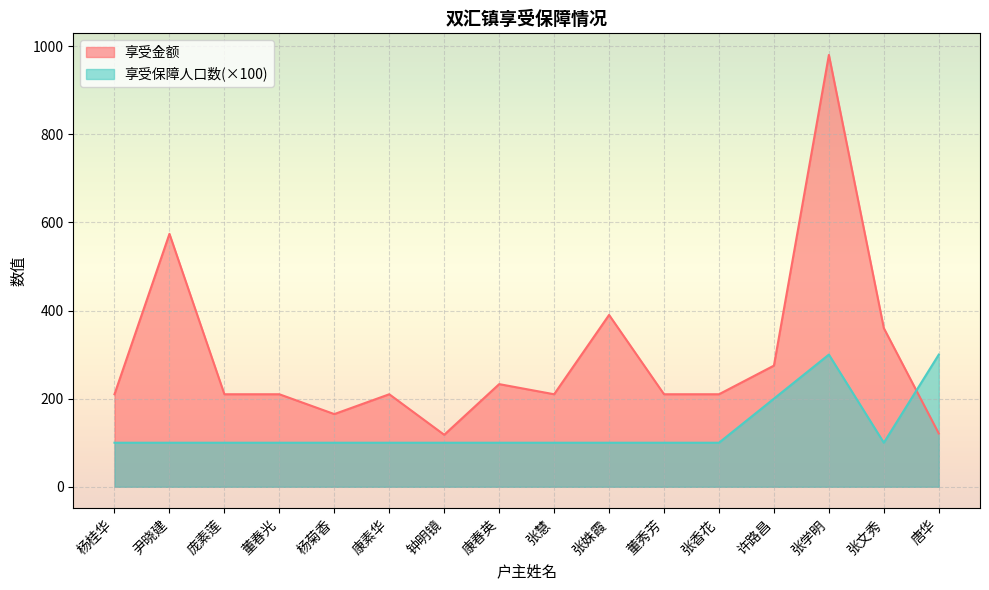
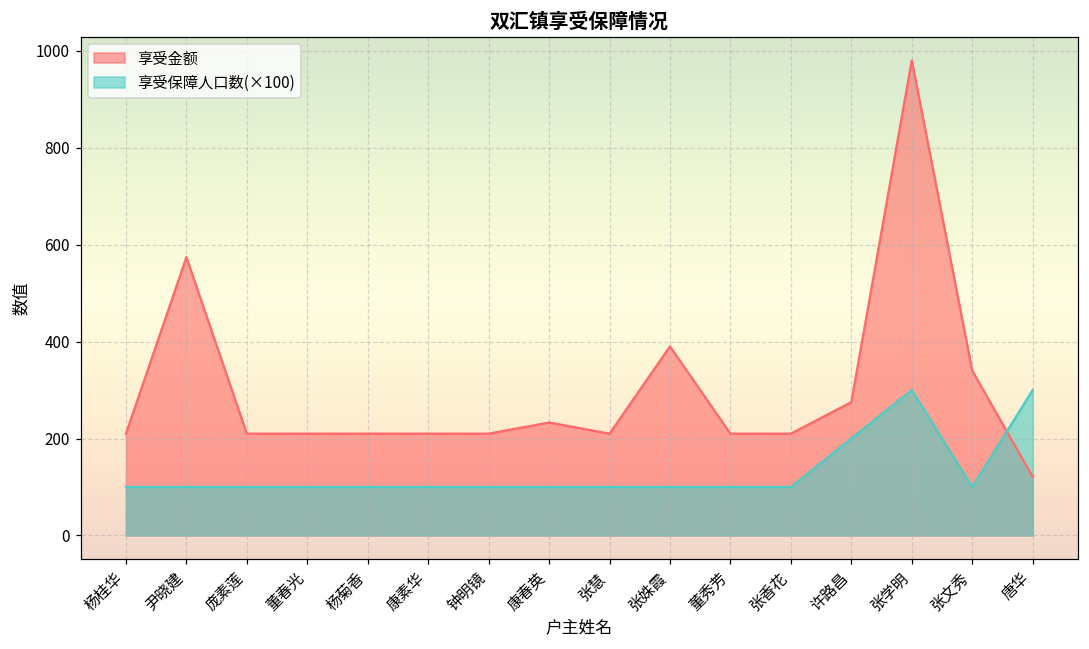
享受金额, 杨菊香: 170 -> 210
享受金额, 钟明镜: 120 -> 210
享受金额, 张文秀: 360 -> 340
